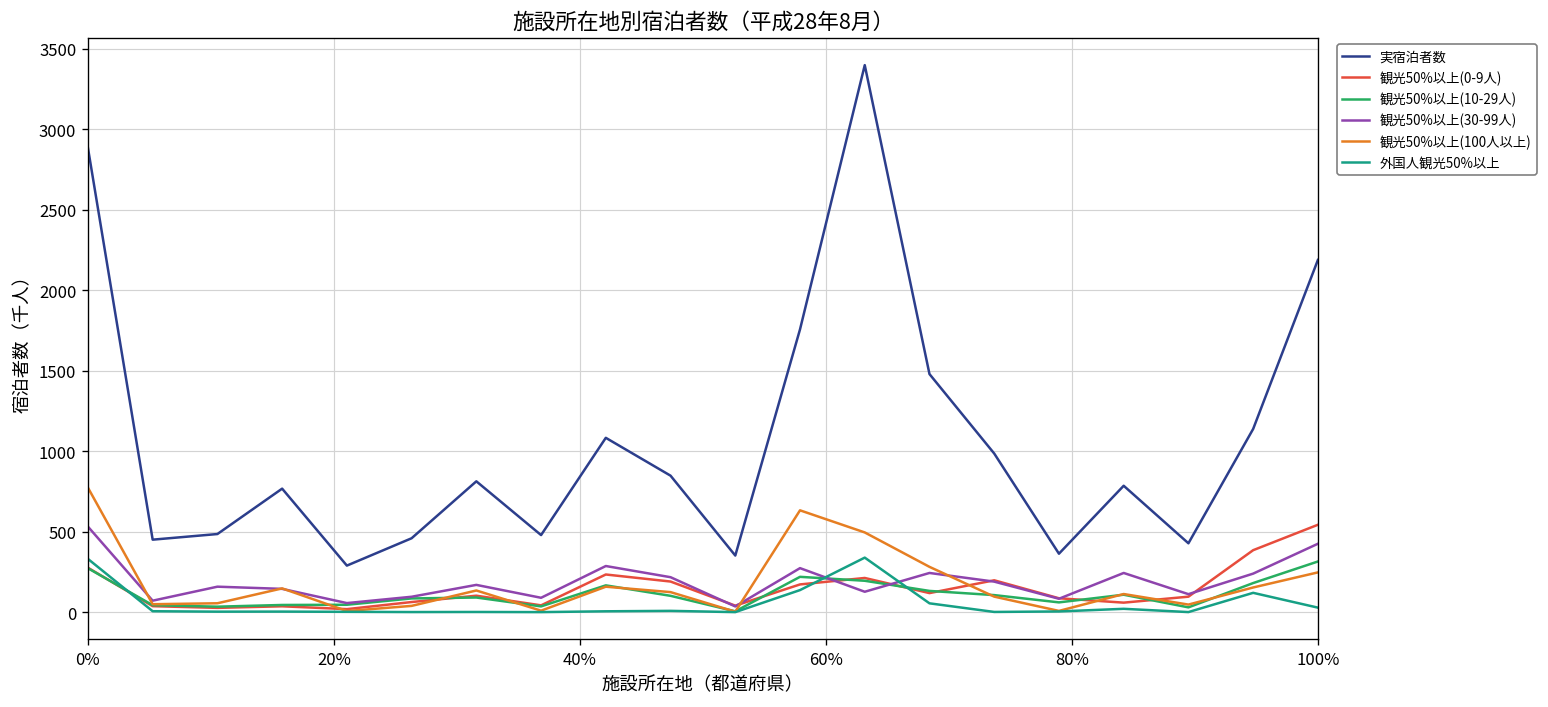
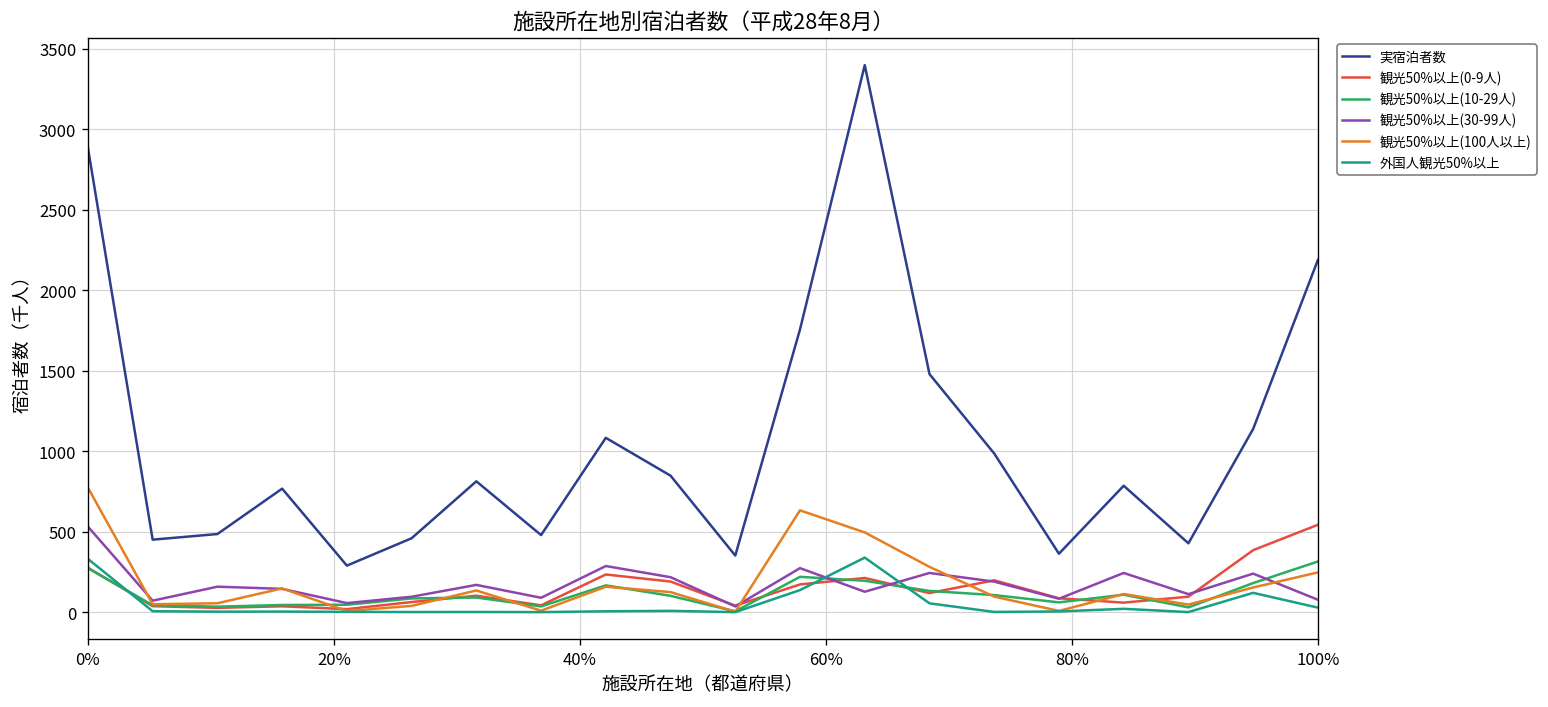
観光50%以上(30-99人), 100%: 430 -> 80
